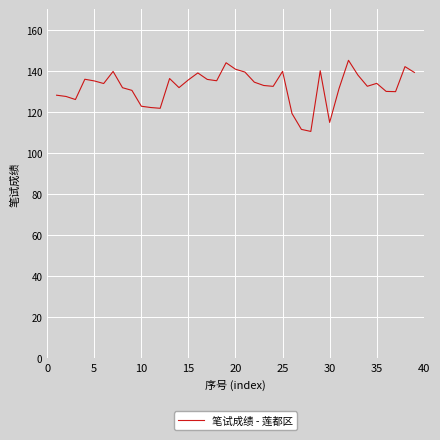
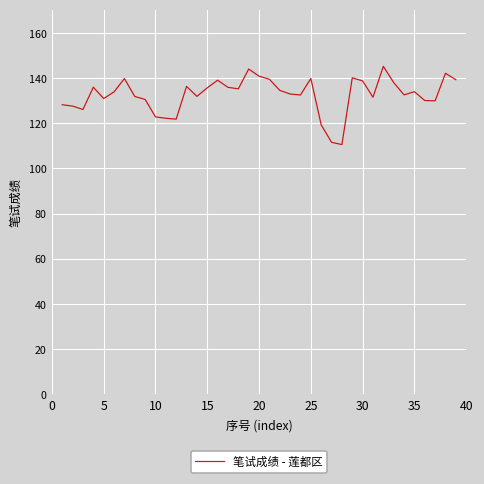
5: 135 -> 131
30: 115 -> 139
